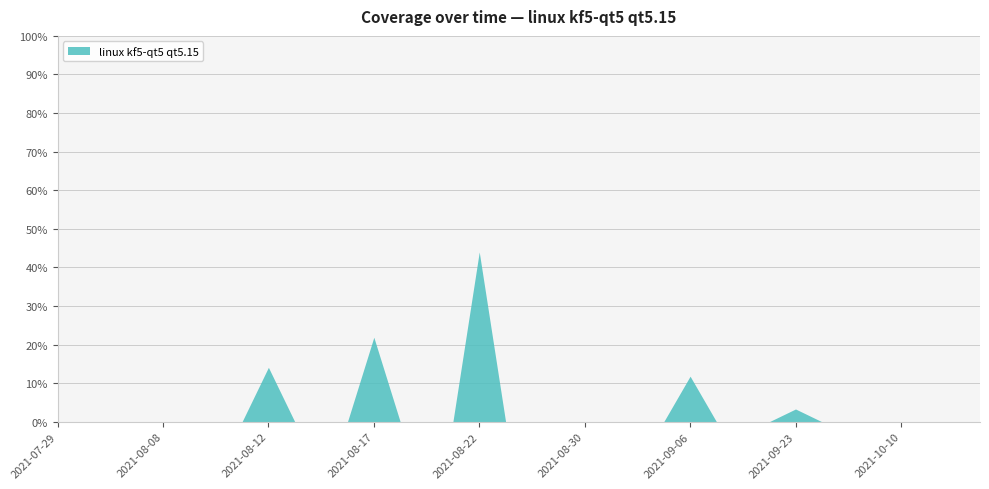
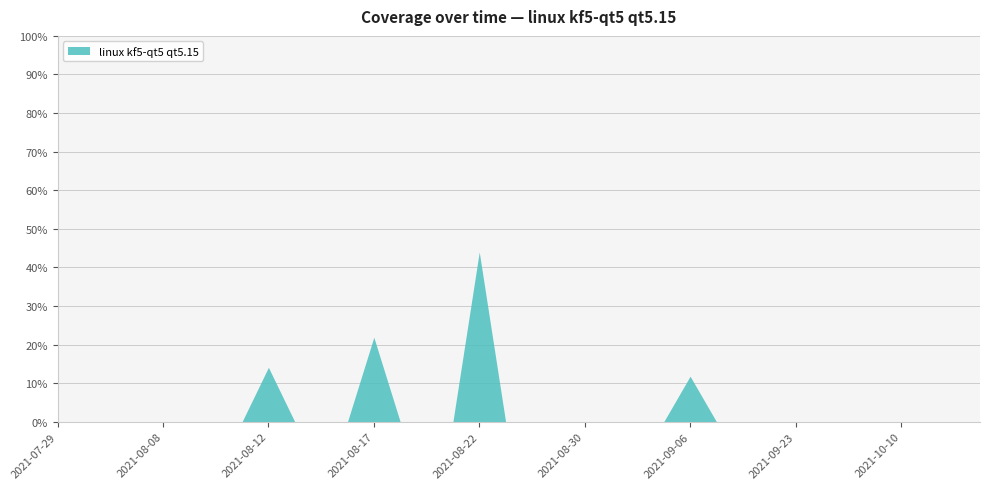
2021-09-23: 3% -> 0%
